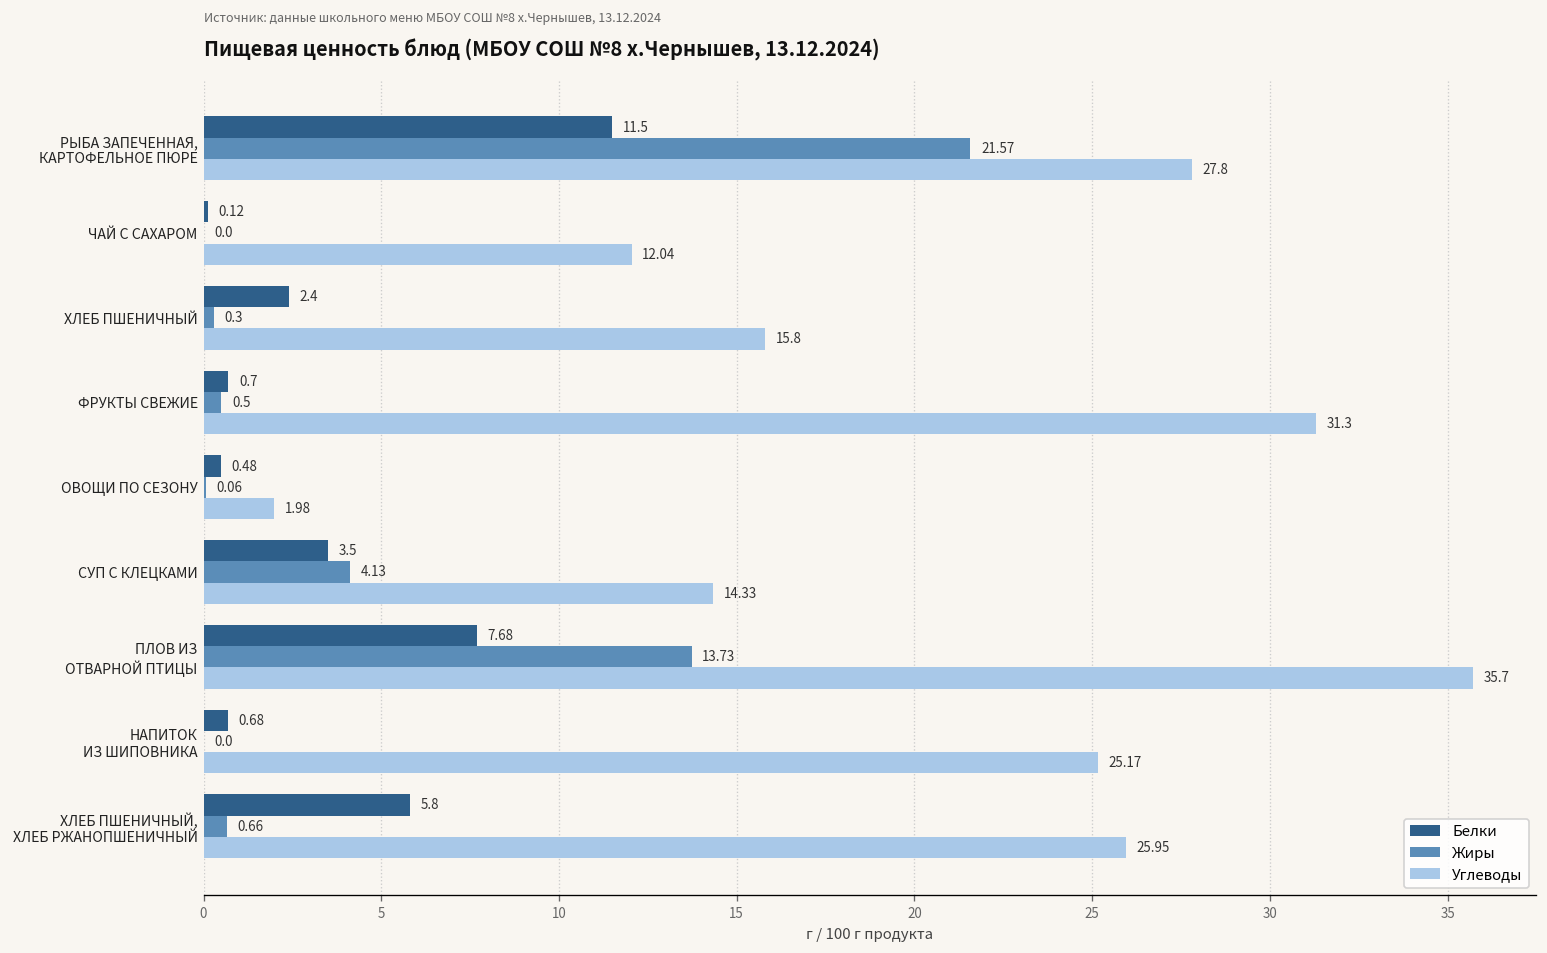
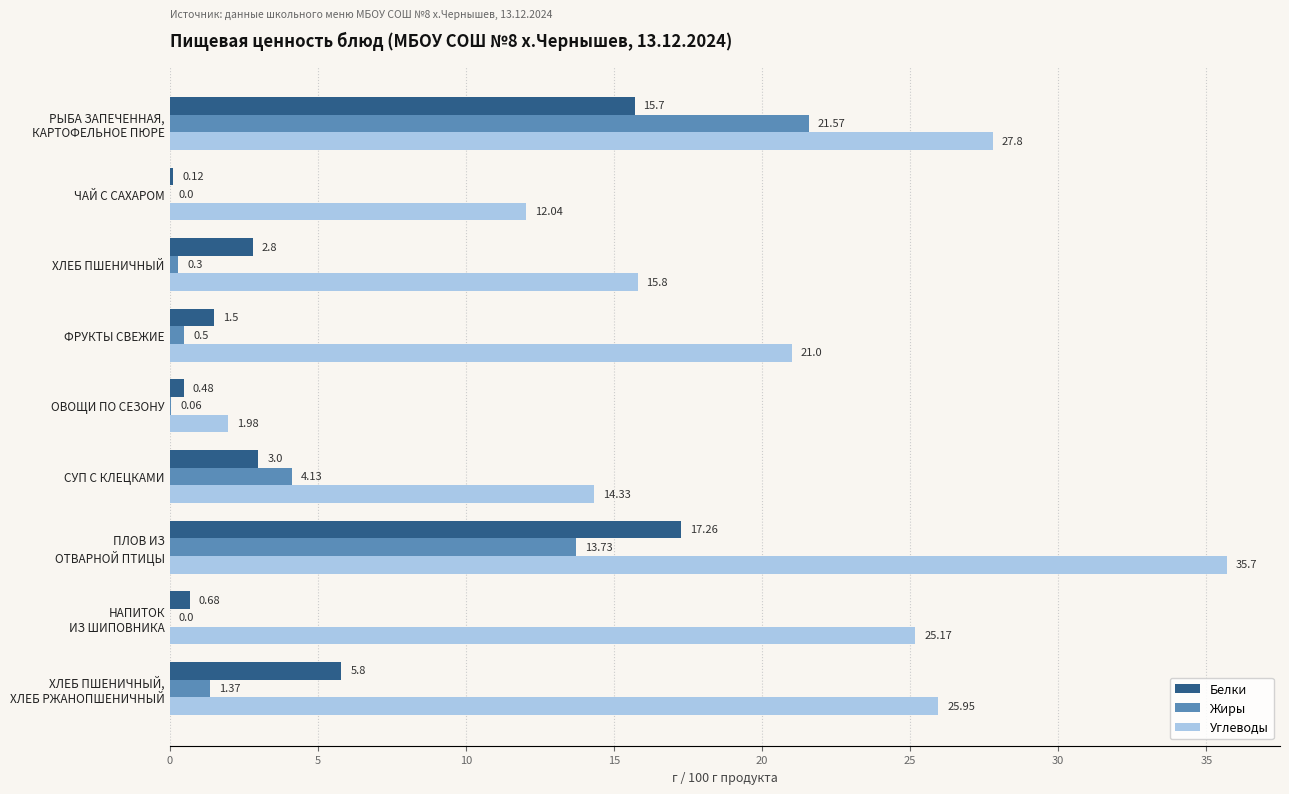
Белки, РЫБА ЗАПЕЧЕННАЯ, КАРТОФЕЛЬНОЕ ПЮРЕ: 11.5 -> 15.7
Белки, ХЛЕБ ПШЕНИЧНЫЙ: 2.4 -> 2.8
Белки, ФРУКТЫ СВЕЖИЕ: 0.7 -> 1.5
Углеводы, ФРУКТЫ СВЕЖИЕ: 31.3 -> 21.0
Белки, СУП С КЛЕЦКАМИ: 3.5 -> 3.0
Белки, ПЛОВ ИЗ ОТВАРНОЙ ПТИЦЫ: 7.68 -> 17.26
Жиры, ХЛЕБ ПШЕНИЧНЫЙ, ХЛЕБ РЖАНОПШЕНИЧНЫЙ: 0.66 -> 1.37
